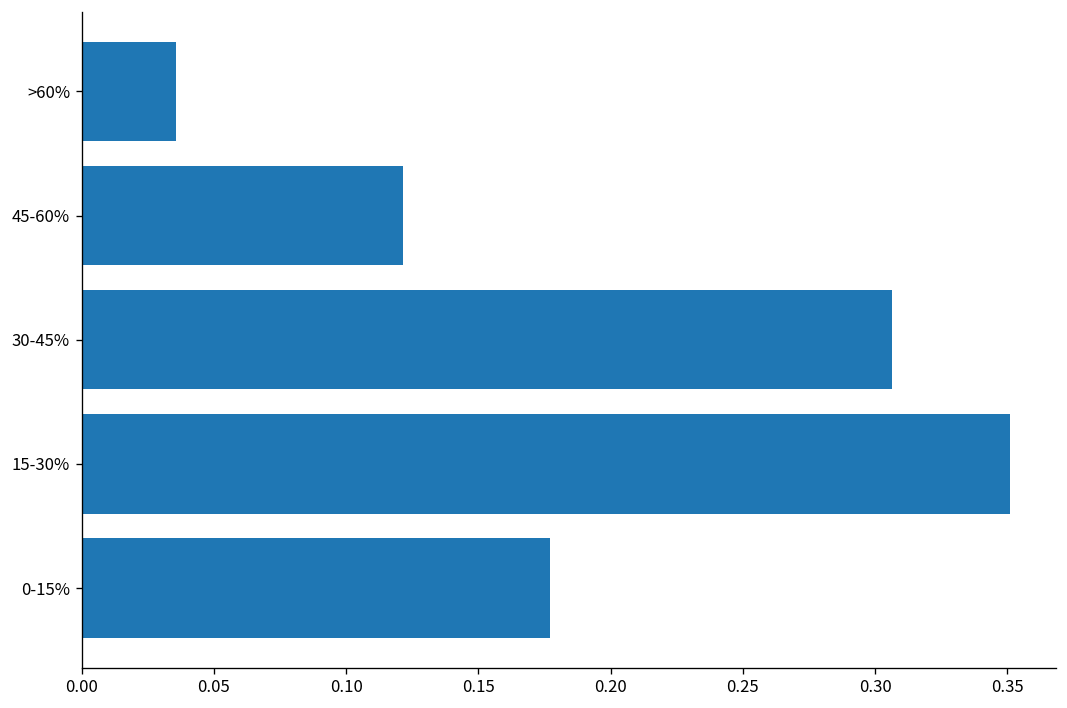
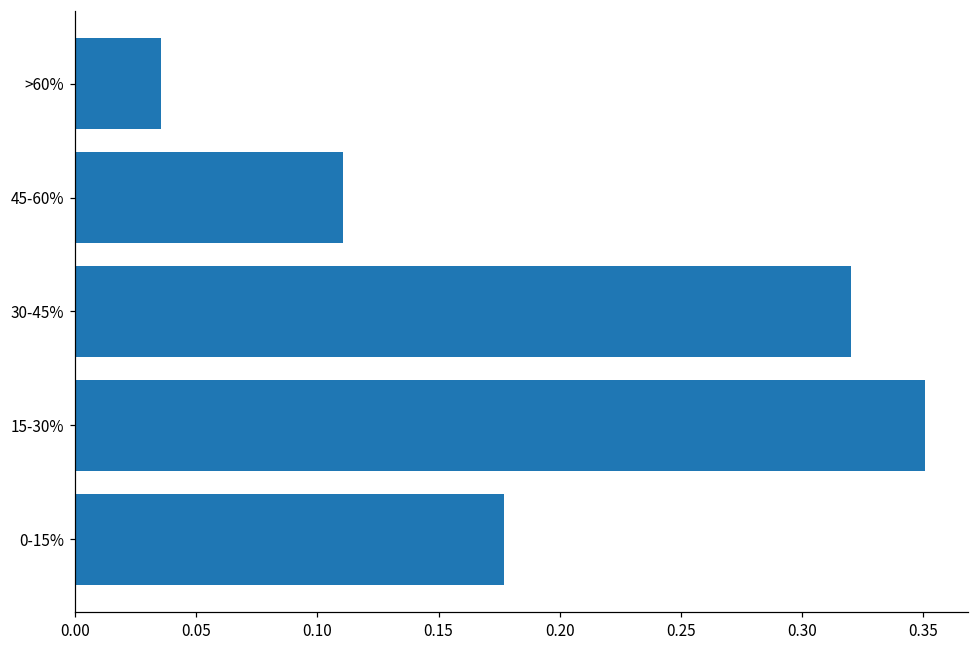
45-60%: 0.121 -> 0.111
30-45%: 0.306 -> 0.320
